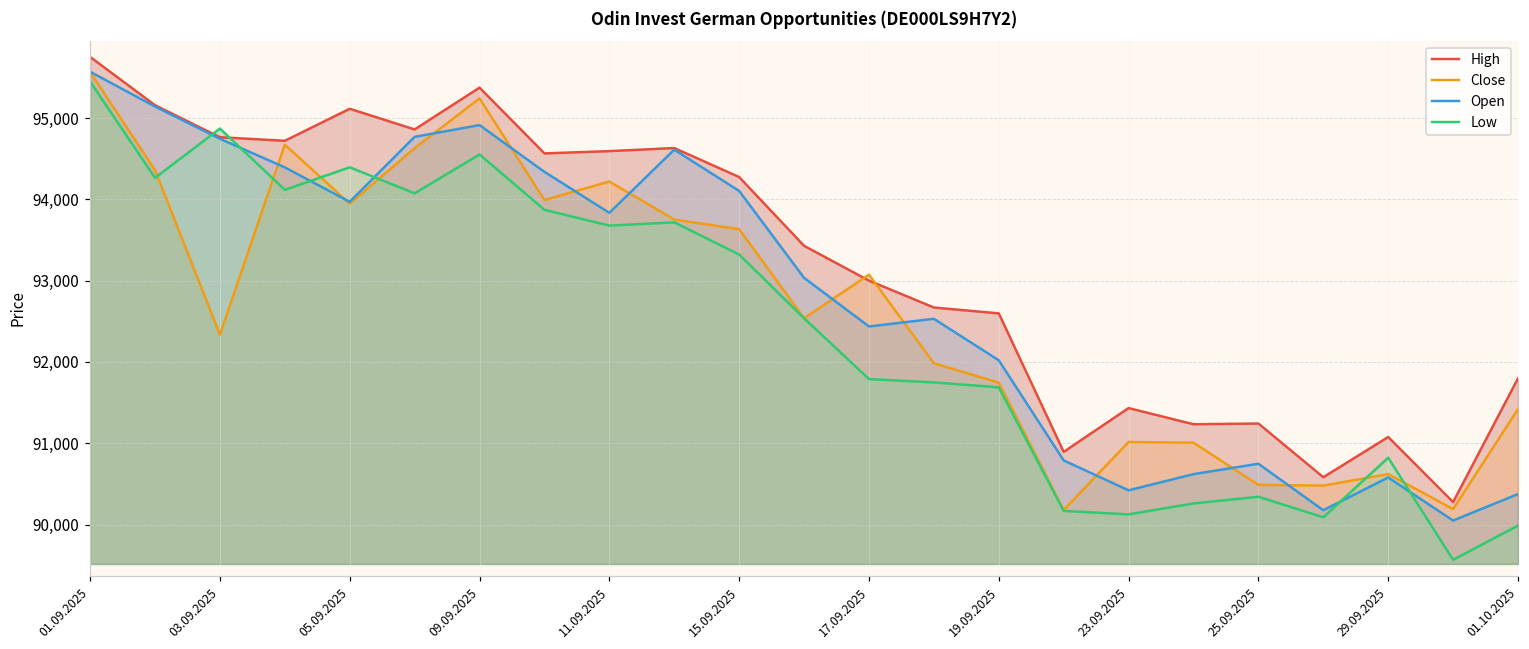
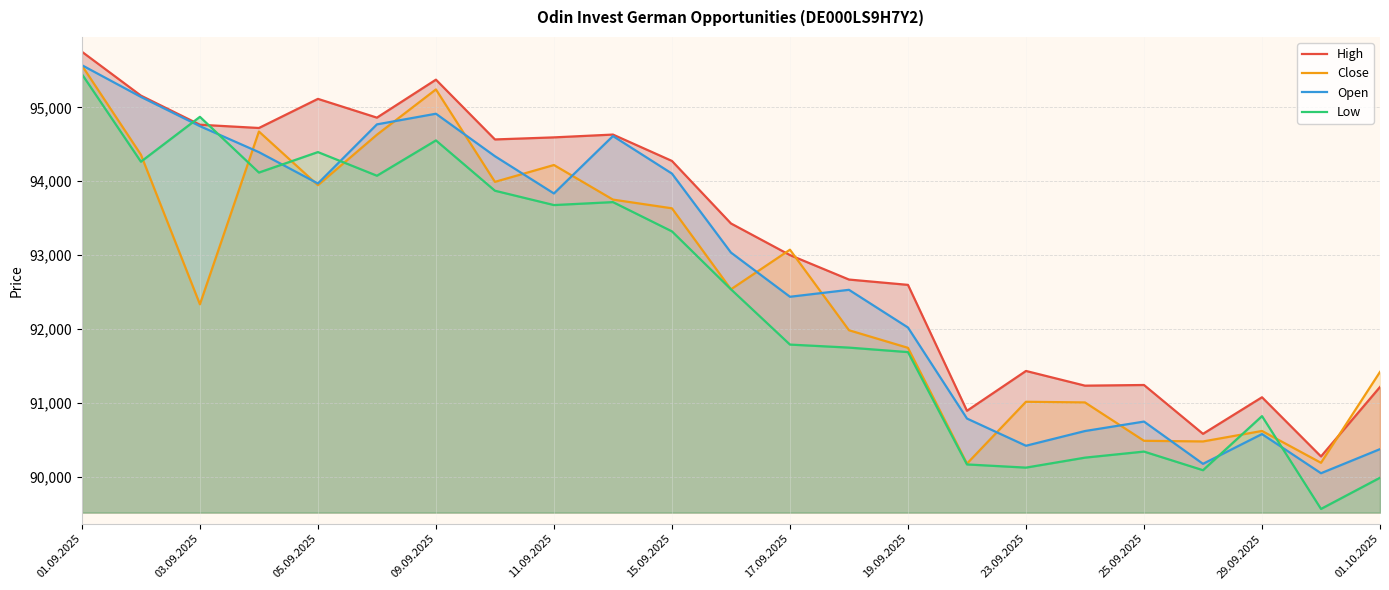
High, 01.10.2025: 91,800 -> 91,200
